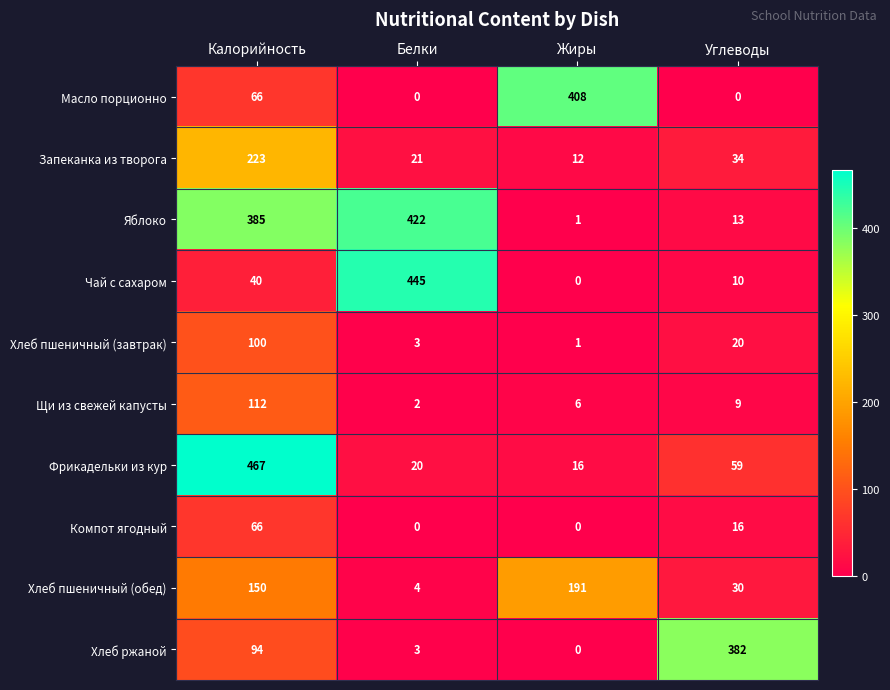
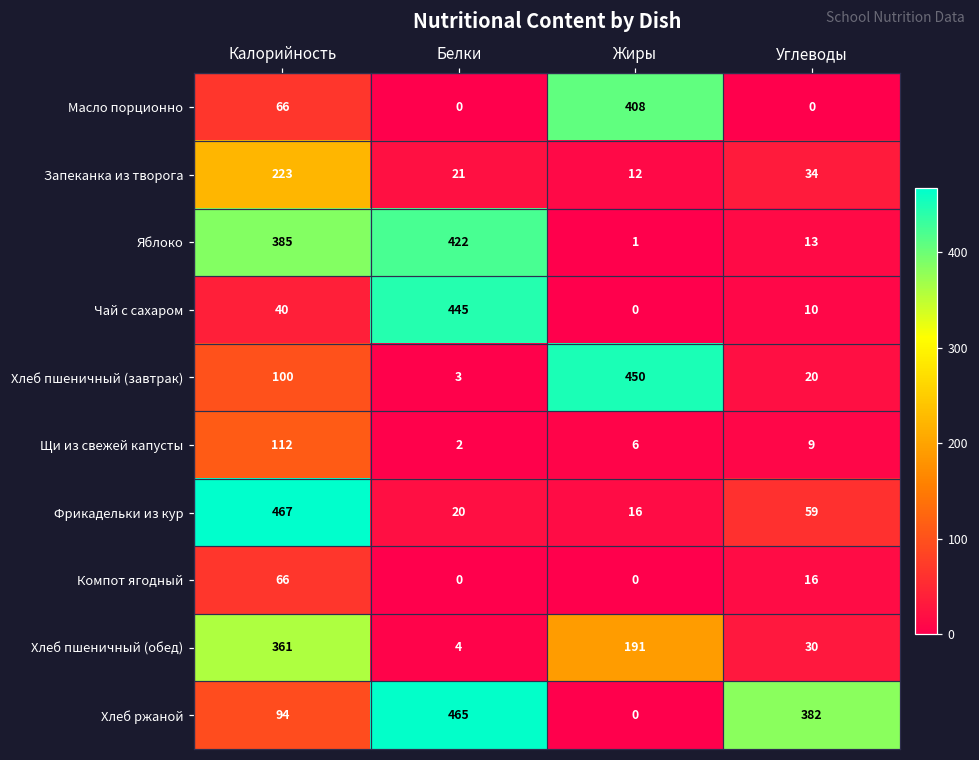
Хлеб пшеничный (завтрак), Жиры: 1 -> 450
Хлеб пшеничный (обед), Калорийность: 150 -> 361
Хлеб ржаной, Белки: 3 -> 465
